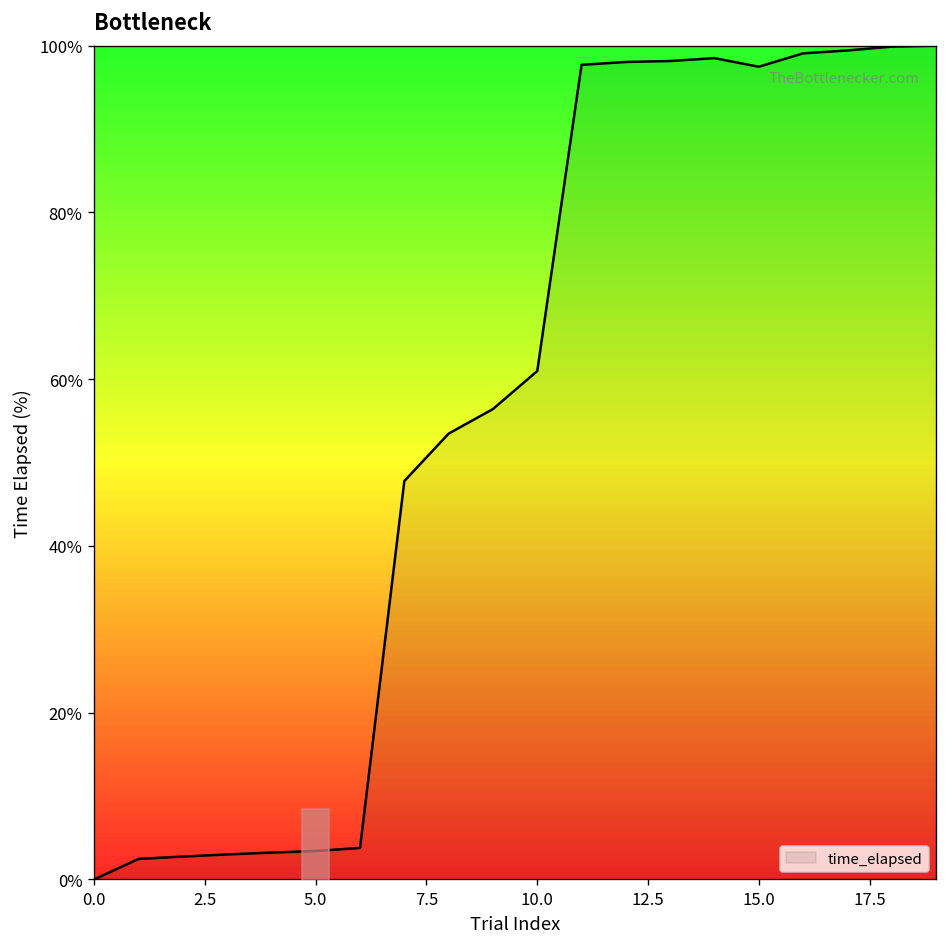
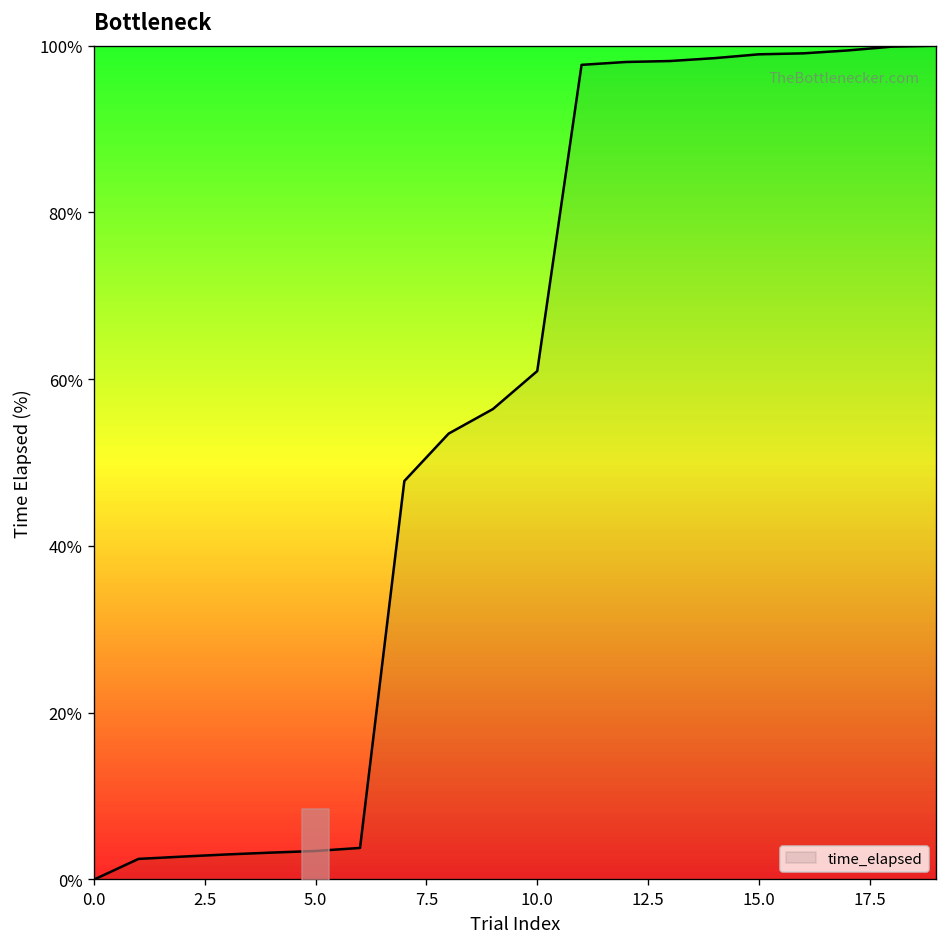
15.0: 97% -> 99%
